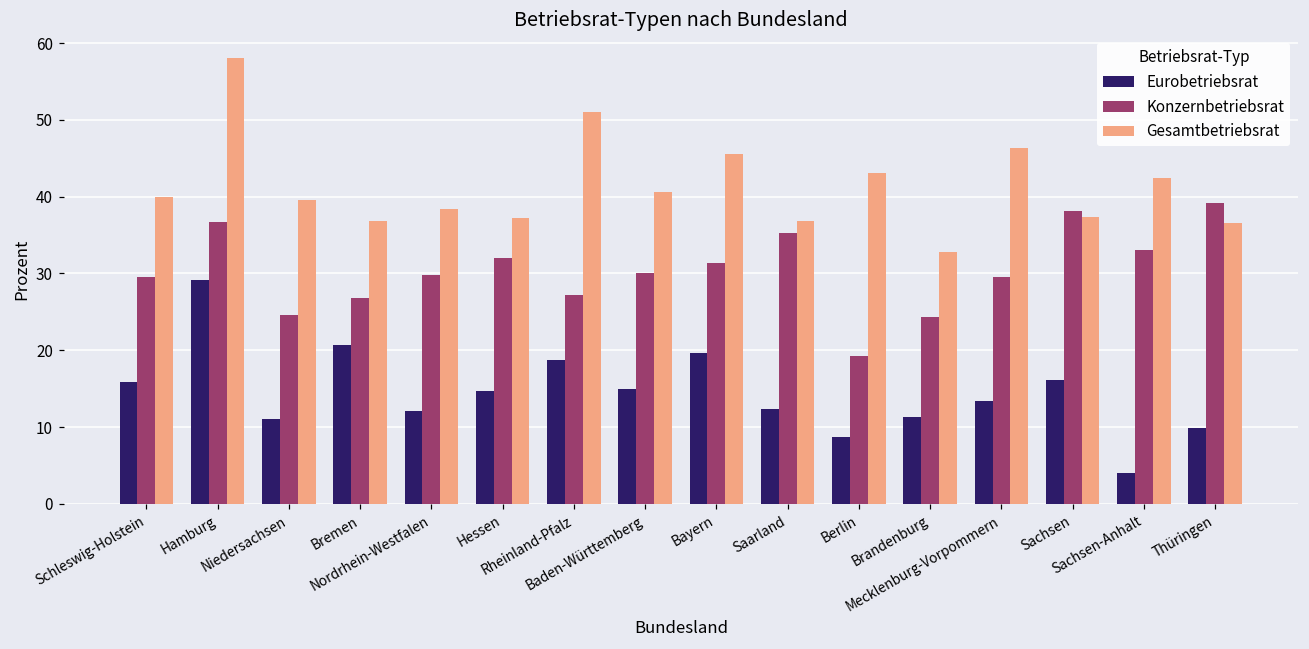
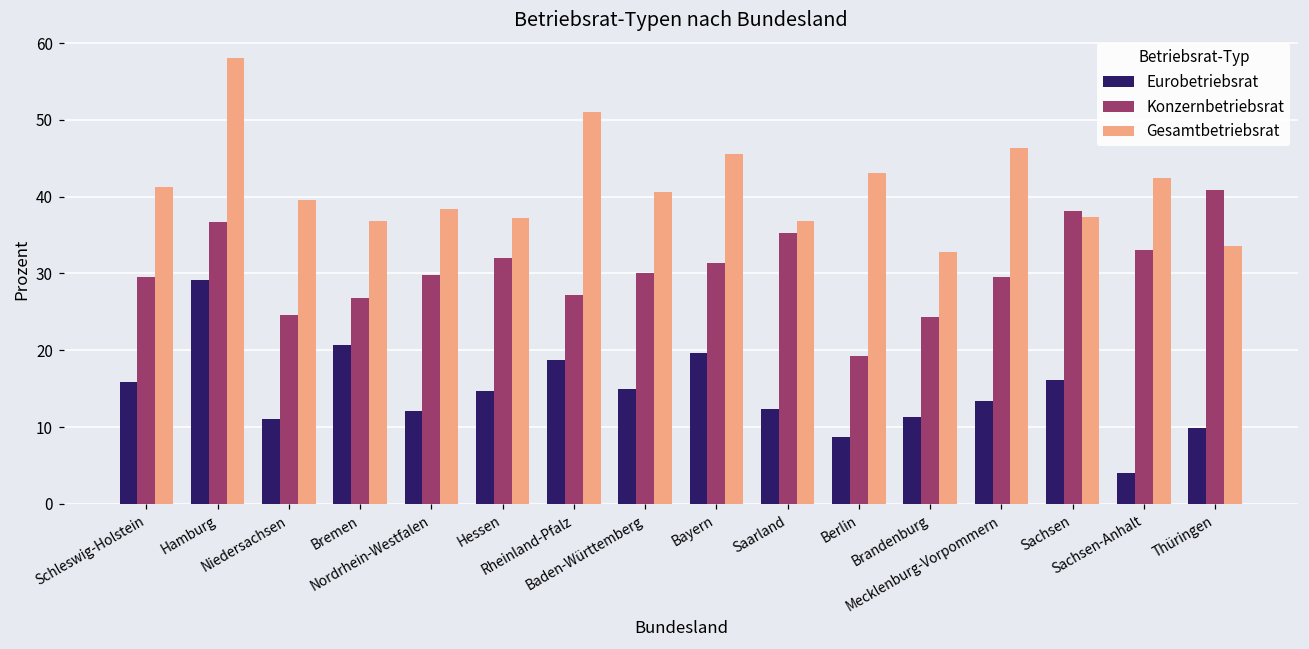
Gesamtbetriebsrat, Schleswig-Holstein: 40 -> 41
Konzernbetriebsrat, Thüringen: 39 -> 41
Gesamtbetriebsrat, Thüringen: 37 -> 34
